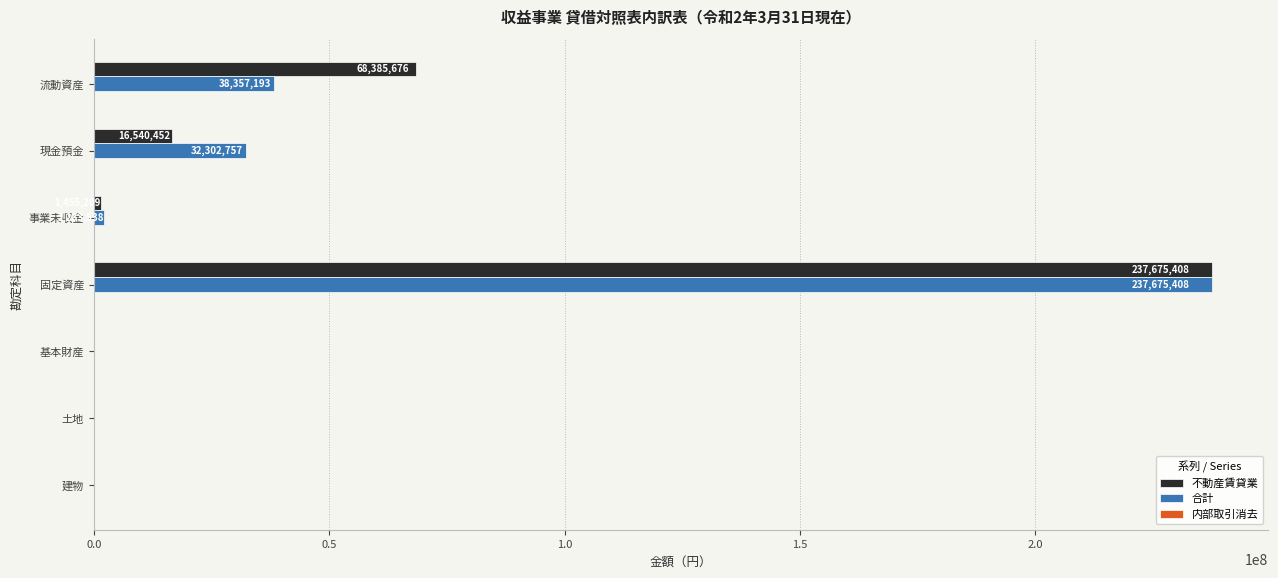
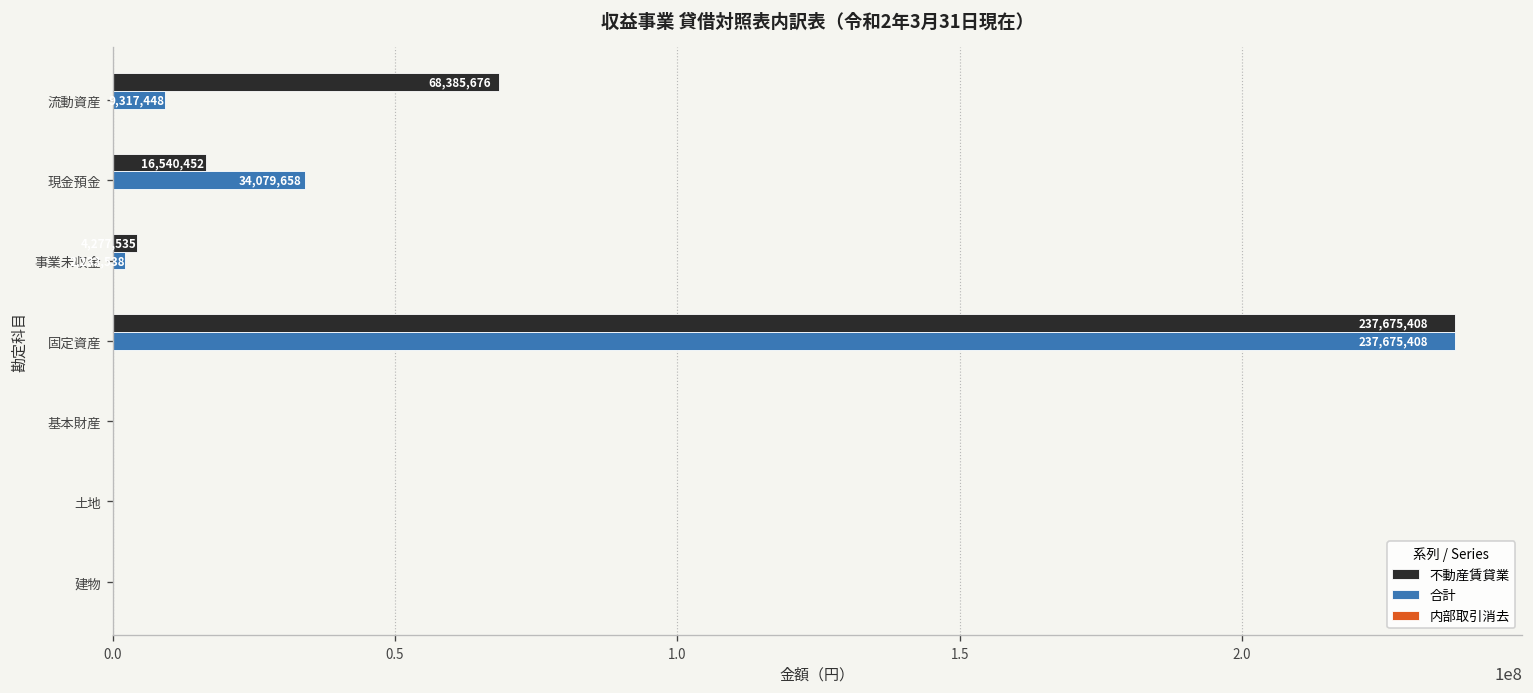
合計, 流動資産: 38,357,193 -> 9,317,448
合計, 現金預金: 32,302,757 -> 34,079,658
不動産賃貸業, 事業未収金: 1000000 -> 4000000
